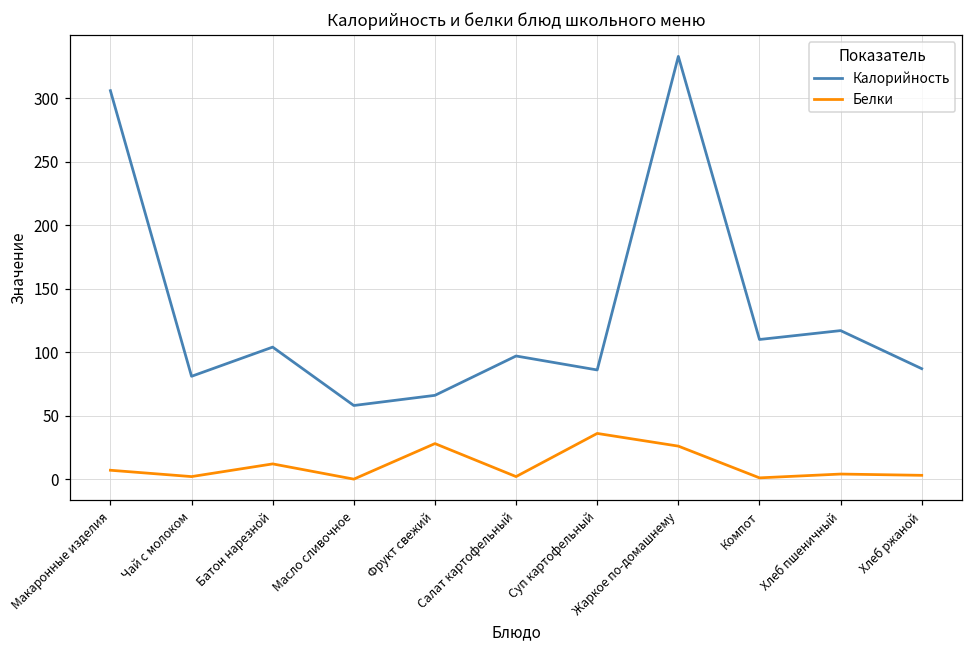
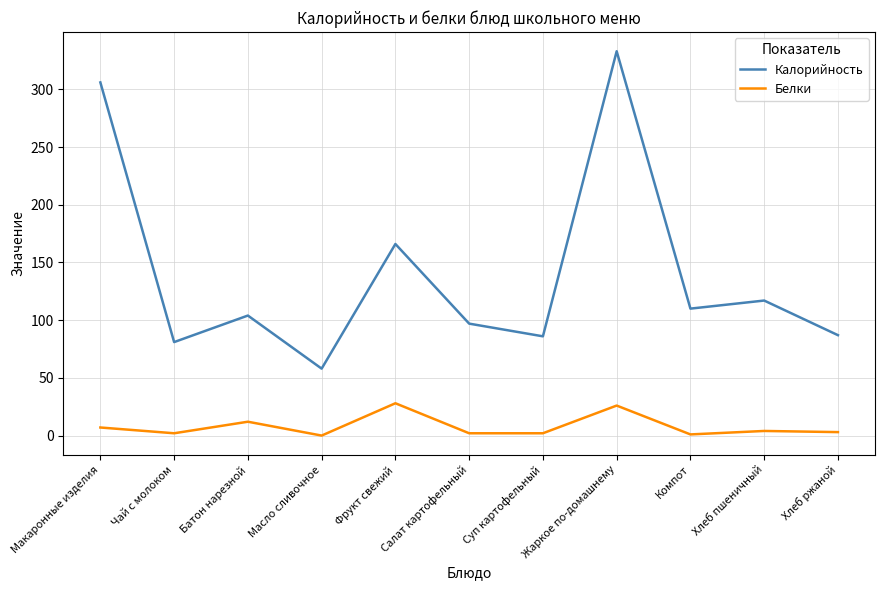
Калорийность, Фрукт свежий: 66 -> 166
Белки, Суп картофельный: 36 -> 2
